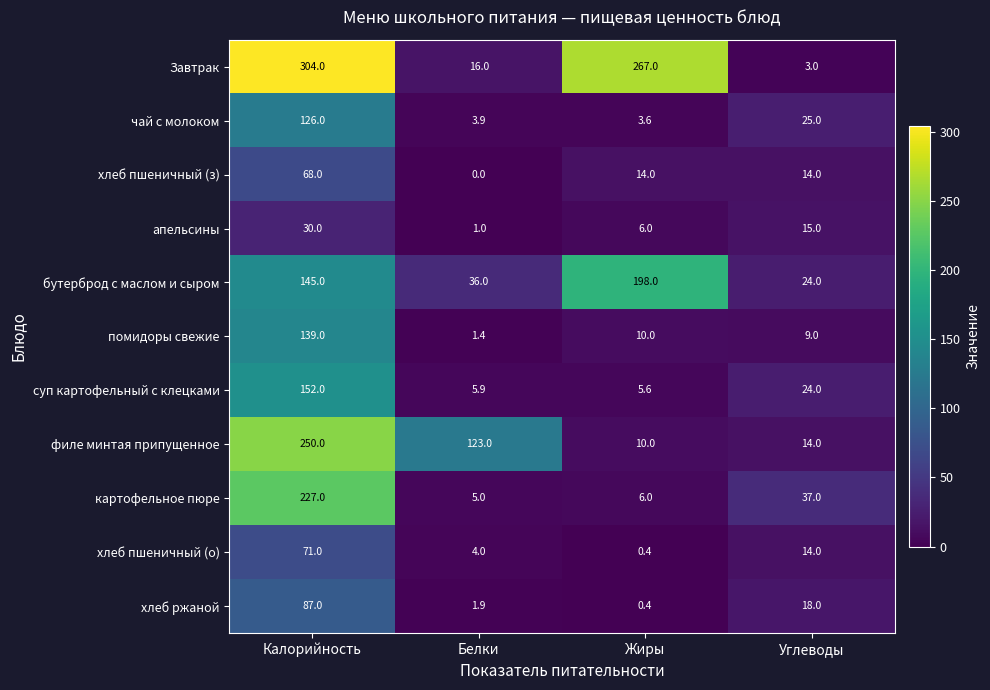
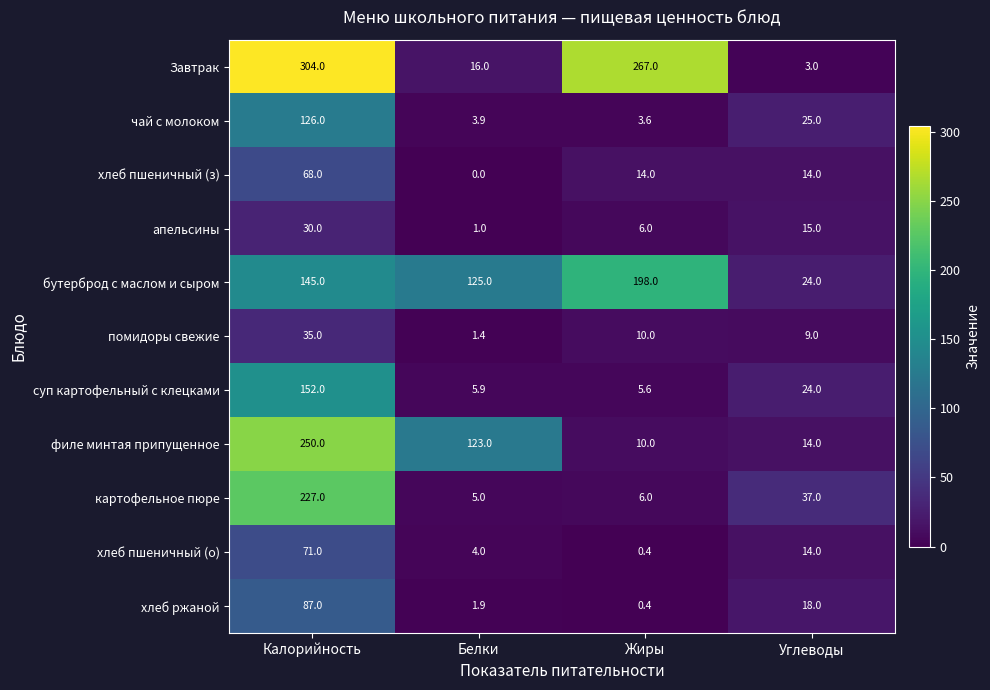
бутерброд с маслом и сыром, Белки: 36.0 -> 125.0
помидоры свежие, Калорийность: 139.0 -> 35.0
